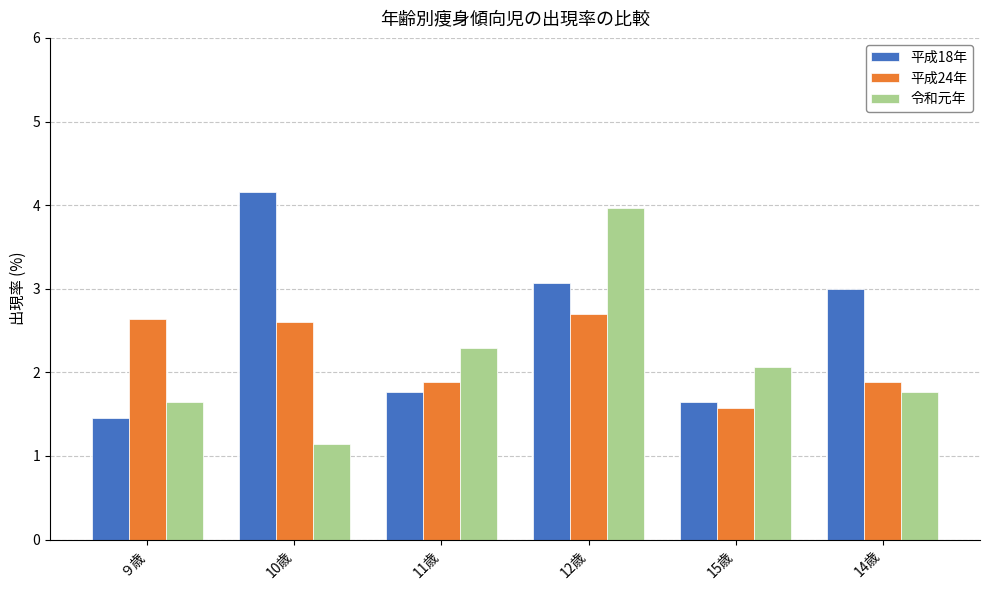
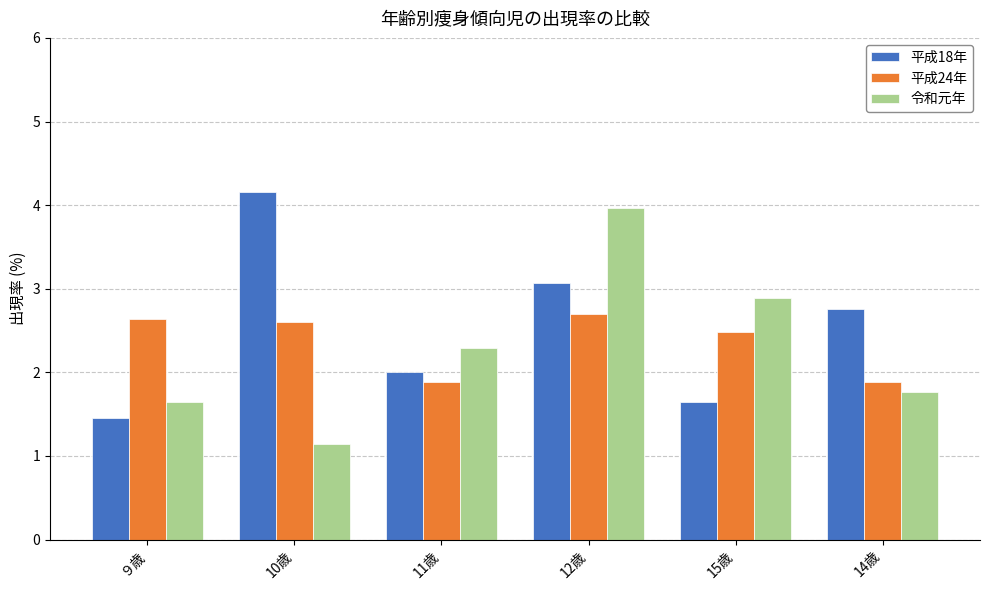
平成18年, 11歳: 1.8 -> 2.0
平成24年, 15歳: 1.6 -> 2.5
令和元年, 15歳: 2.1 -> 2.9
平成18年, 14歳: 3.0 -> 2.8
